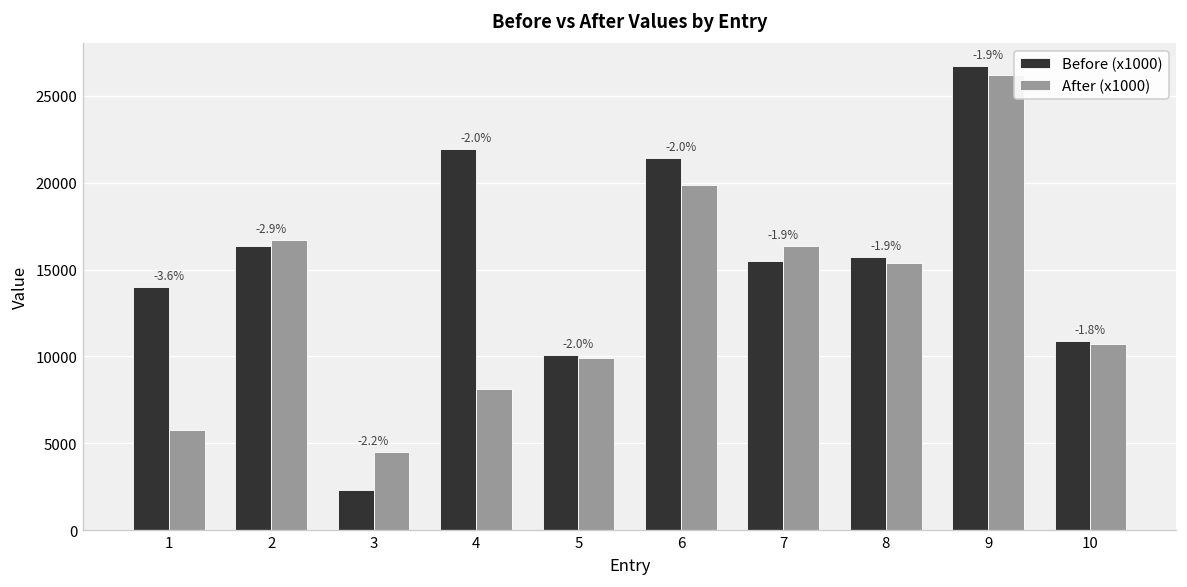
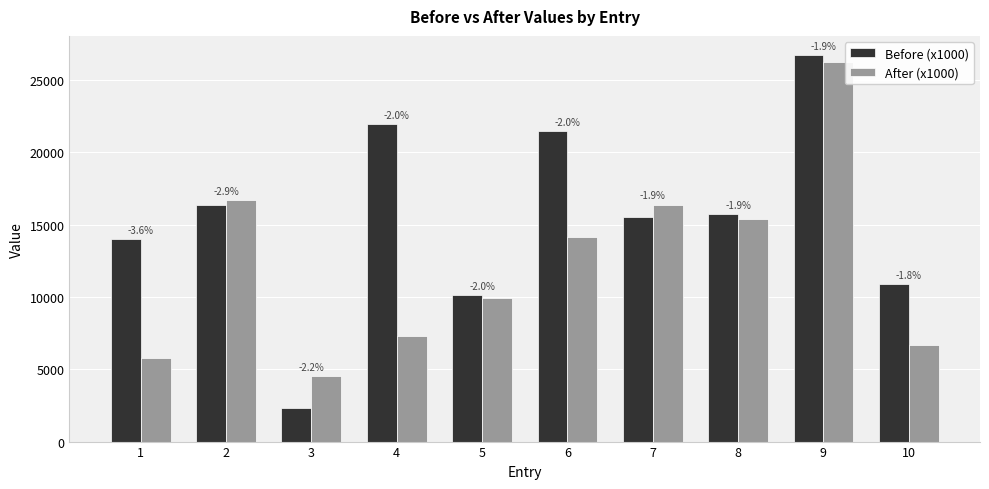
After (x1000), 4: 8100 -> 7300
After (x1000), 6: 19900 -> 14200
After (x1000), 10: 10700 -> 6700
